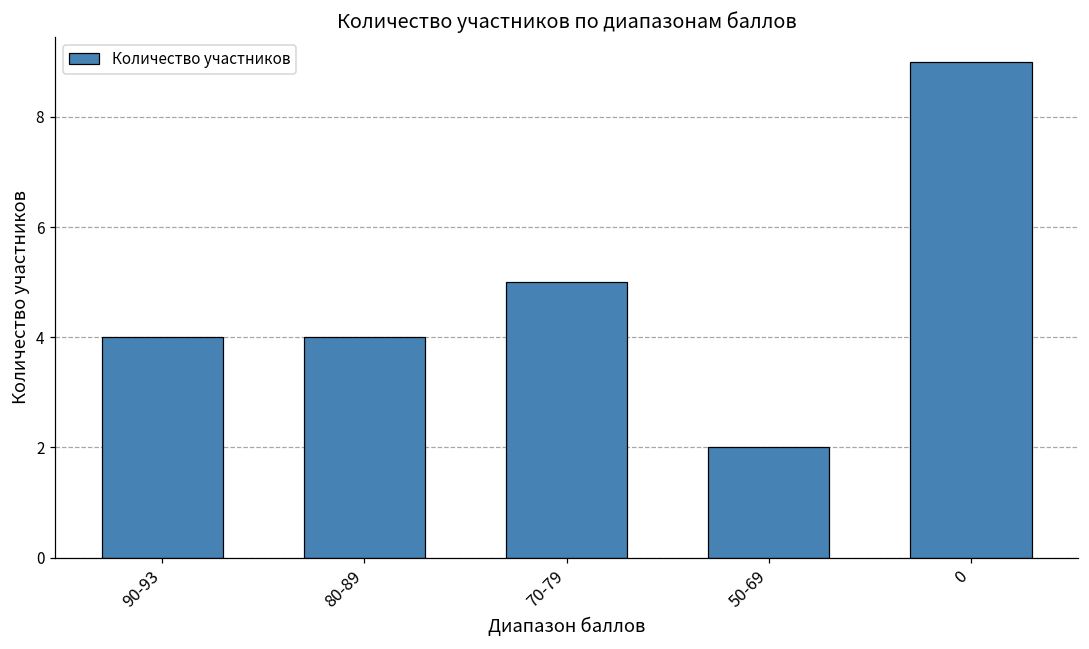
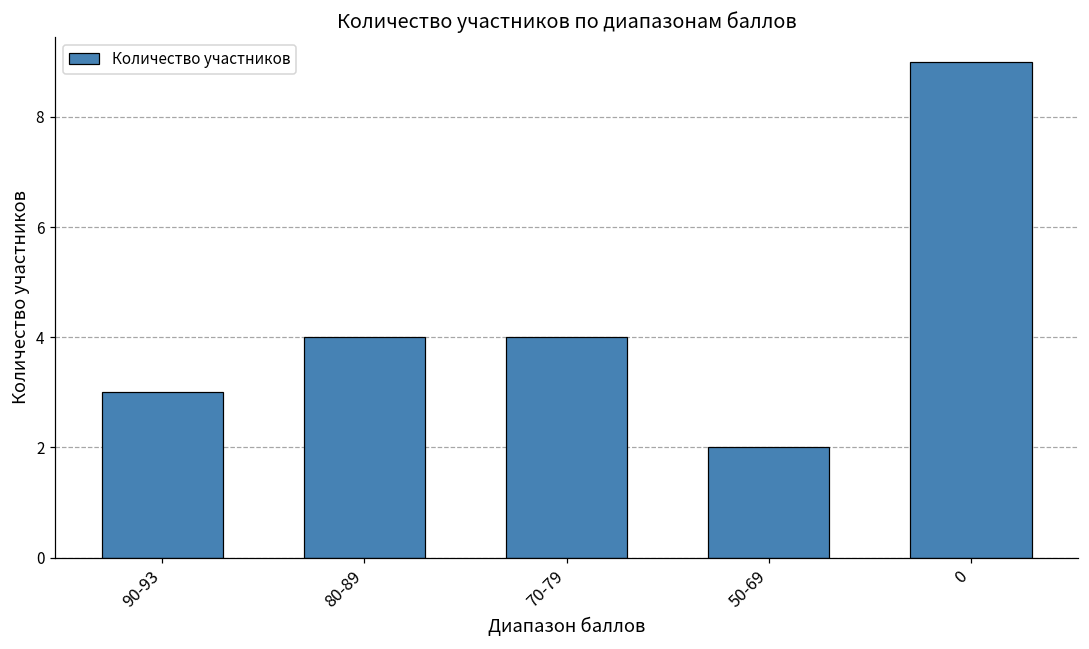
90-93: 4 -> 3
70-79: 5 -> 4
